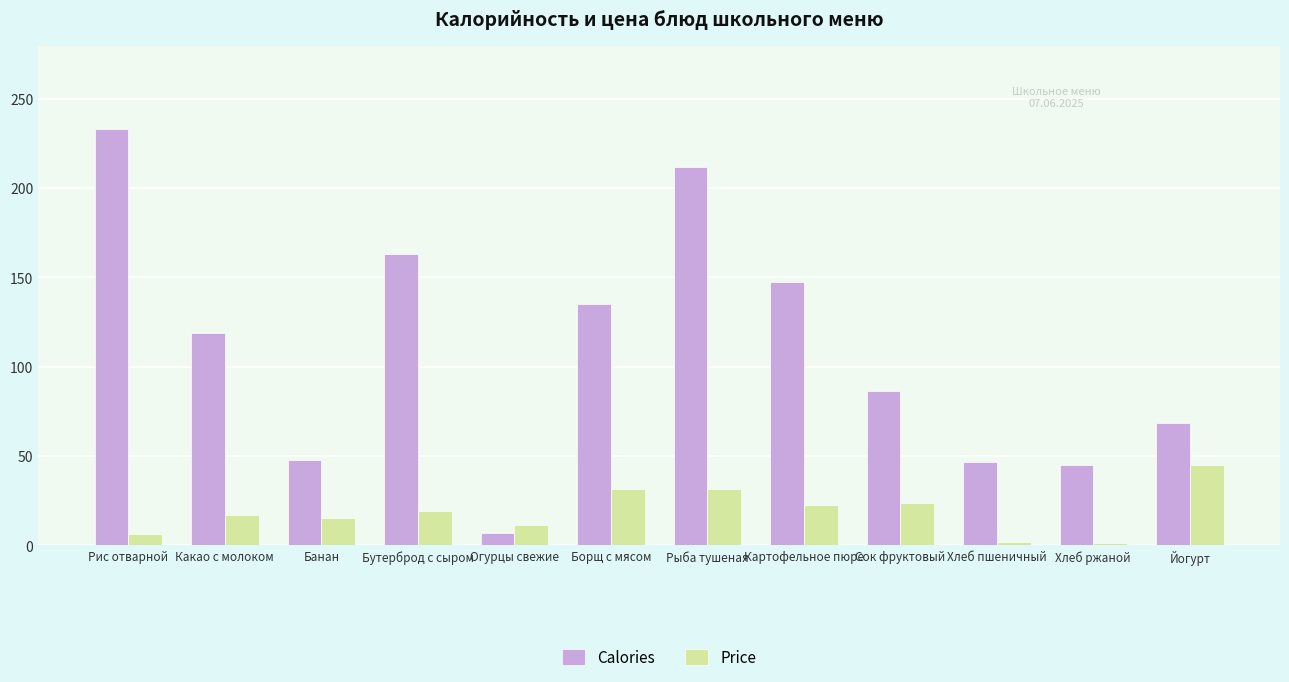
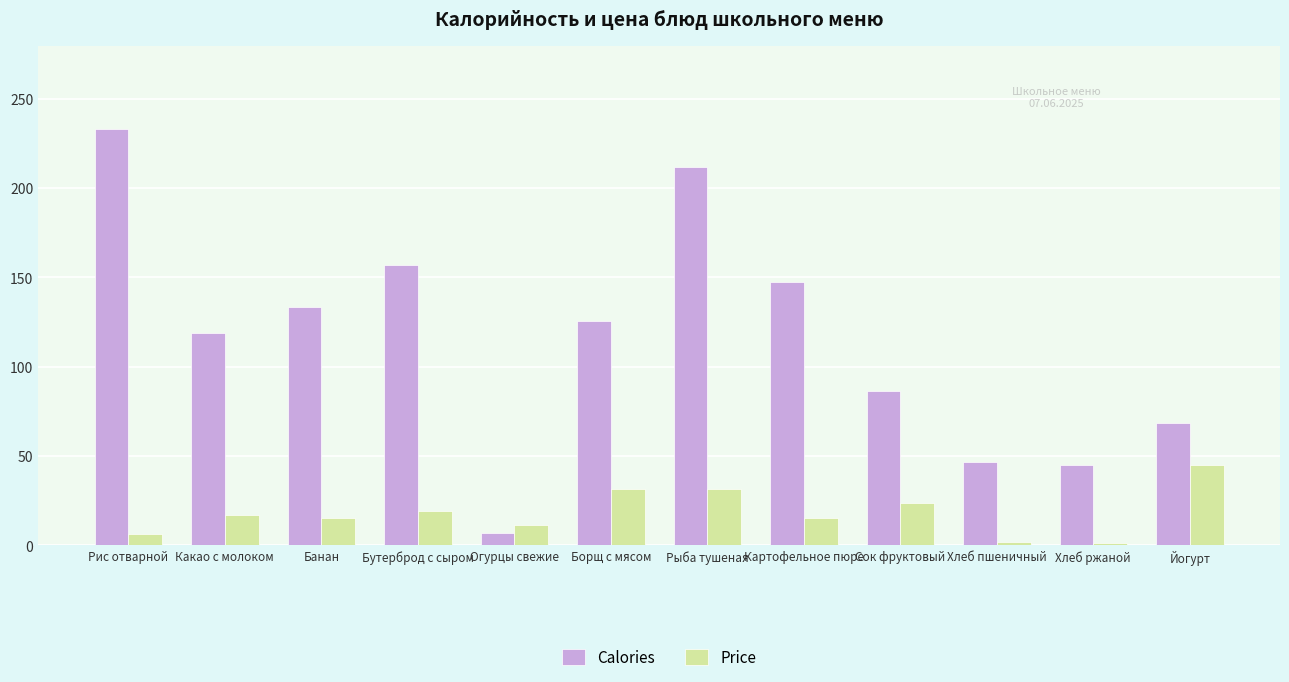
Calories, Банан: 48 -> 134
Calories, Бутерброд с сыром: 163 -> 157
Calories, Борщ с мясом: 135 -> 126
Price, Картофельное пюре: 22 -> 15
